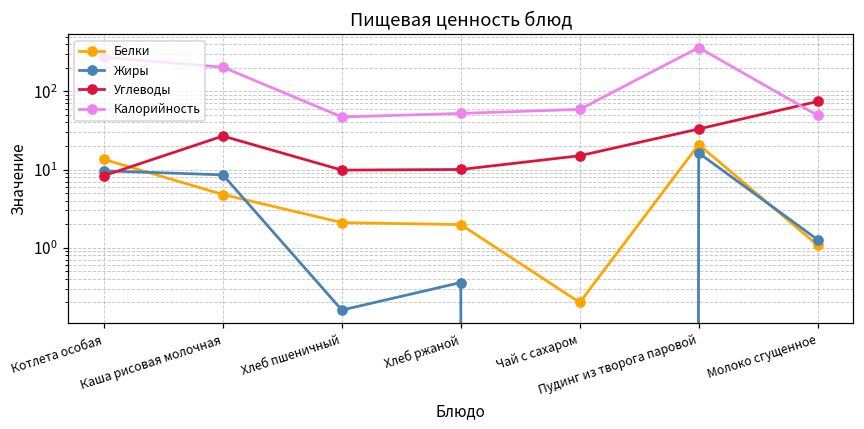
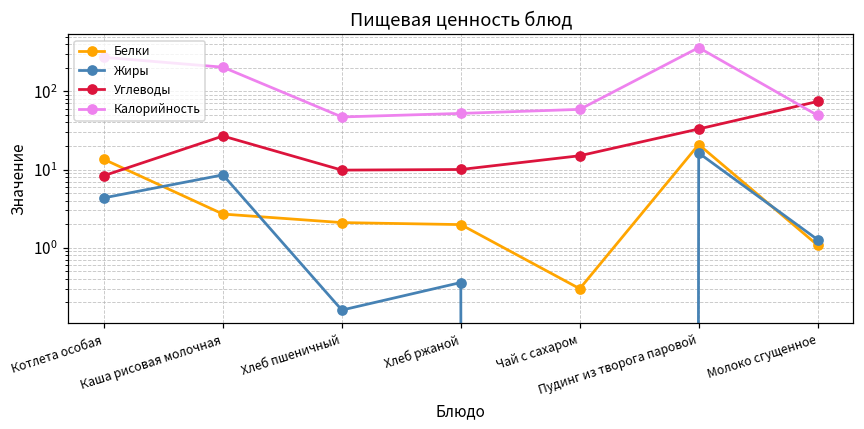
Жиры, Котлета особая: 10 -> 4
Белки, Каша рисовая молочная: 5 -> 2.7
Белки, Чай с сахаром: 0.2 -> 0.3
